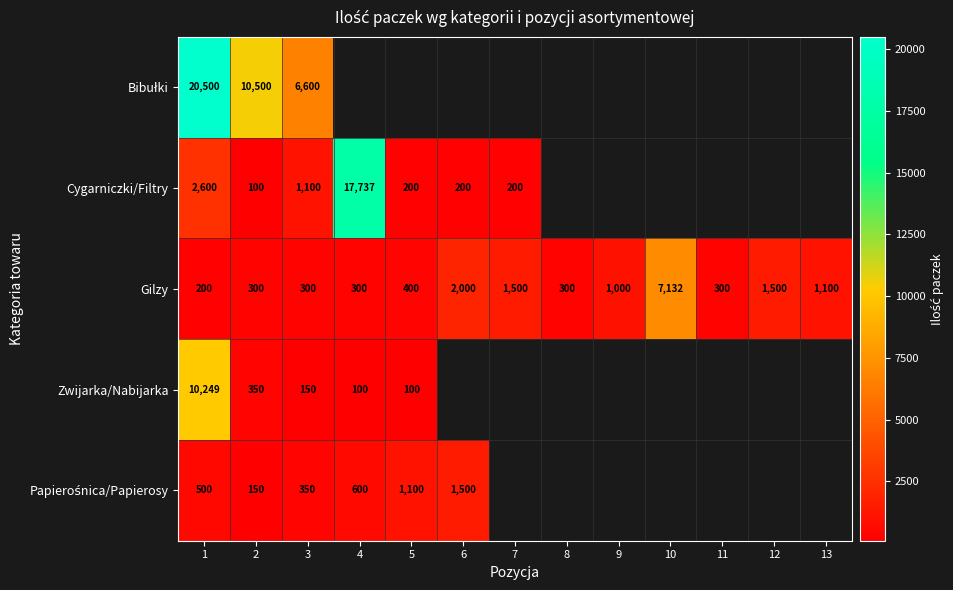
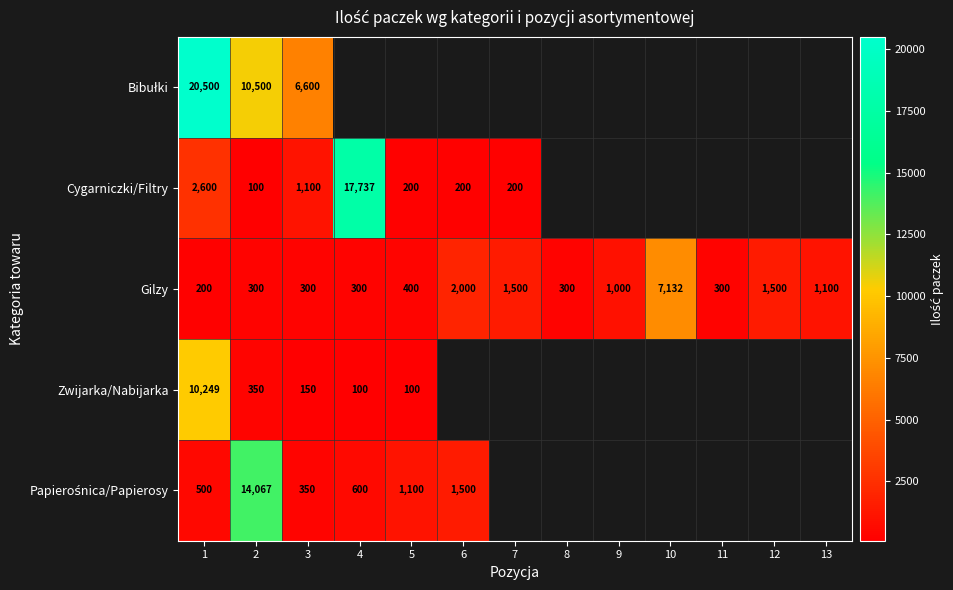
Papierośnica/Papierosy, 2: 150 -> 14,067
